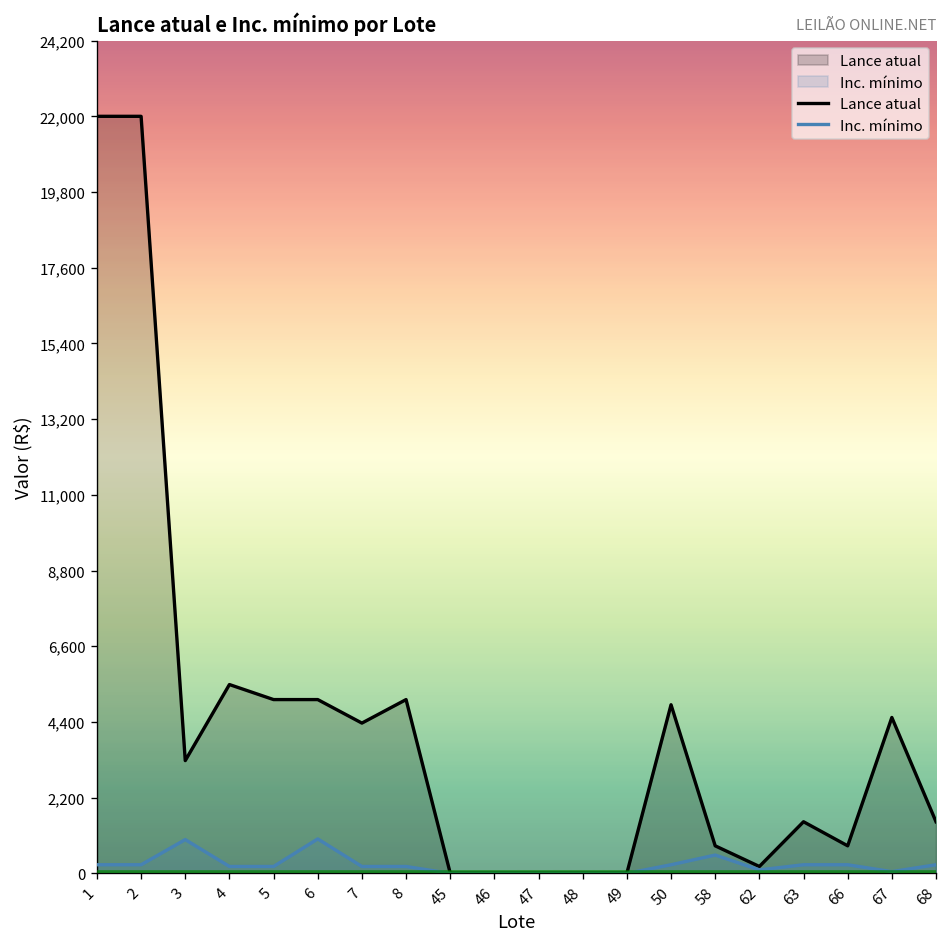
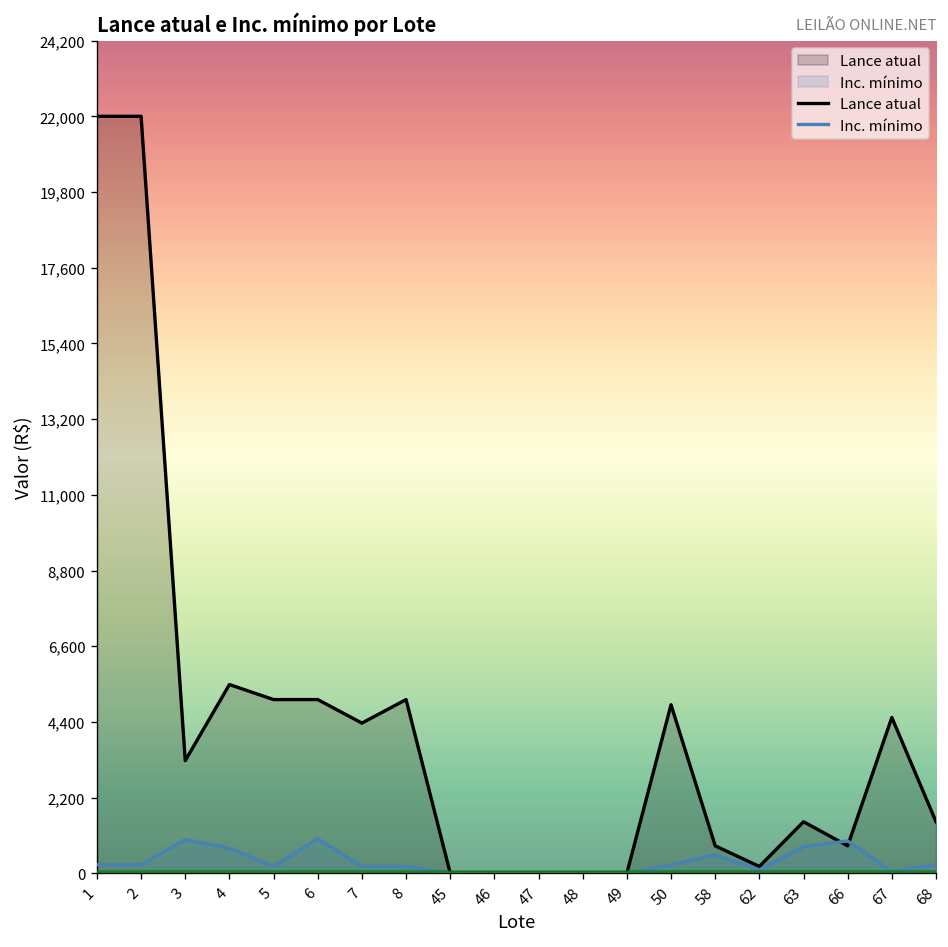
Inc. mínimo, 4: 200 -> 700
Inc. mínimo, 63: 300 -> 800
Inc. mínimo, 66: 300 -> 900
